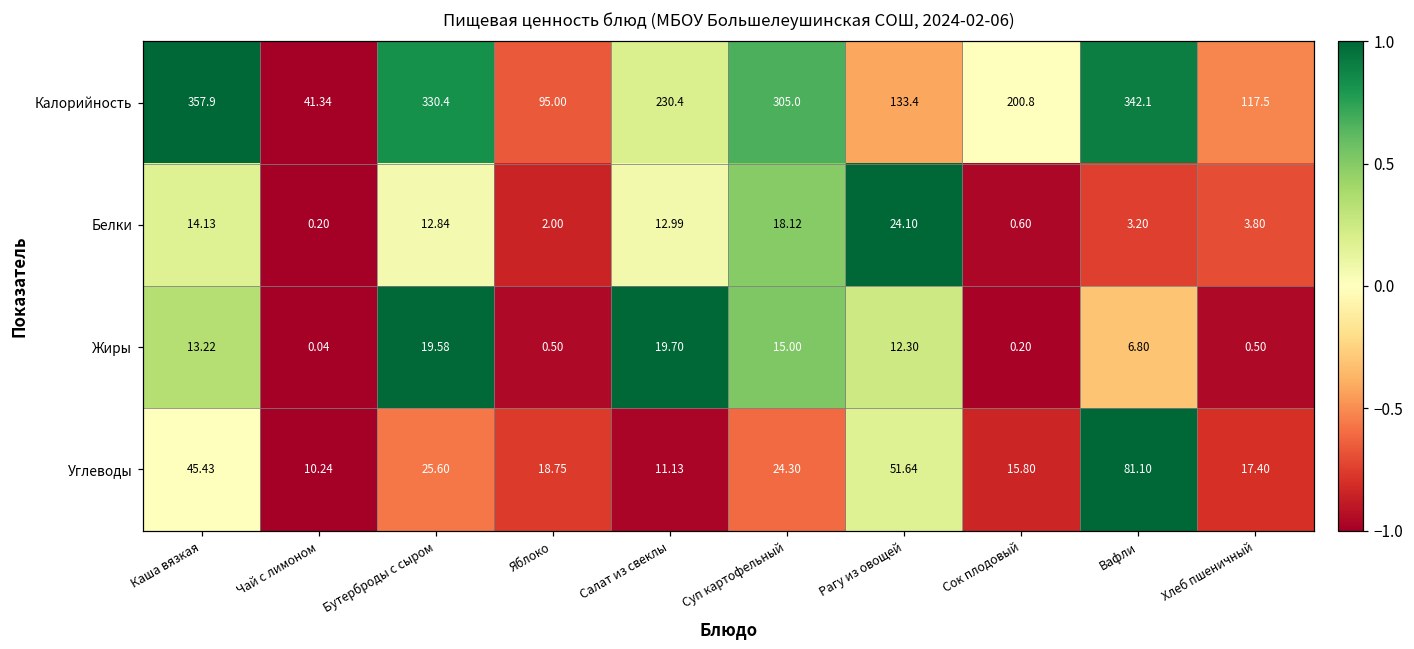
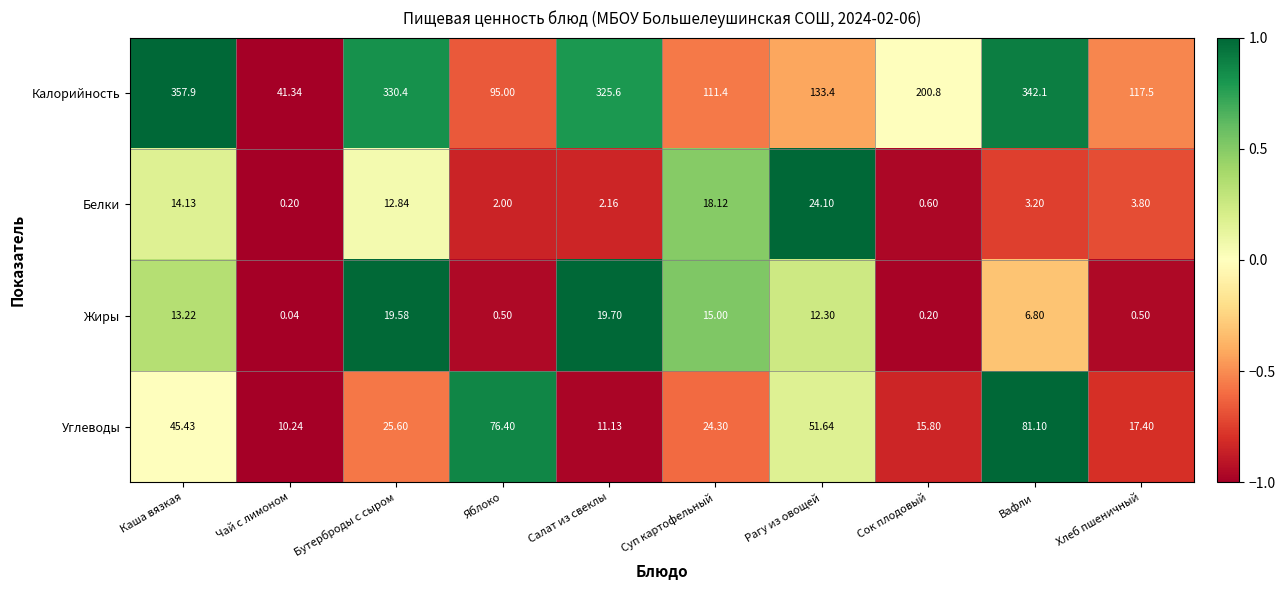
Калорийность, Салат из свеклы: 230.4 -> 325.6
Калорийность, Суп картофельный: 305.0 -> 111.4
Белки, Салат из свеклы: 12.99 -> 2.16
Углеводы, Яблоко: 18.75 -> 76.40
